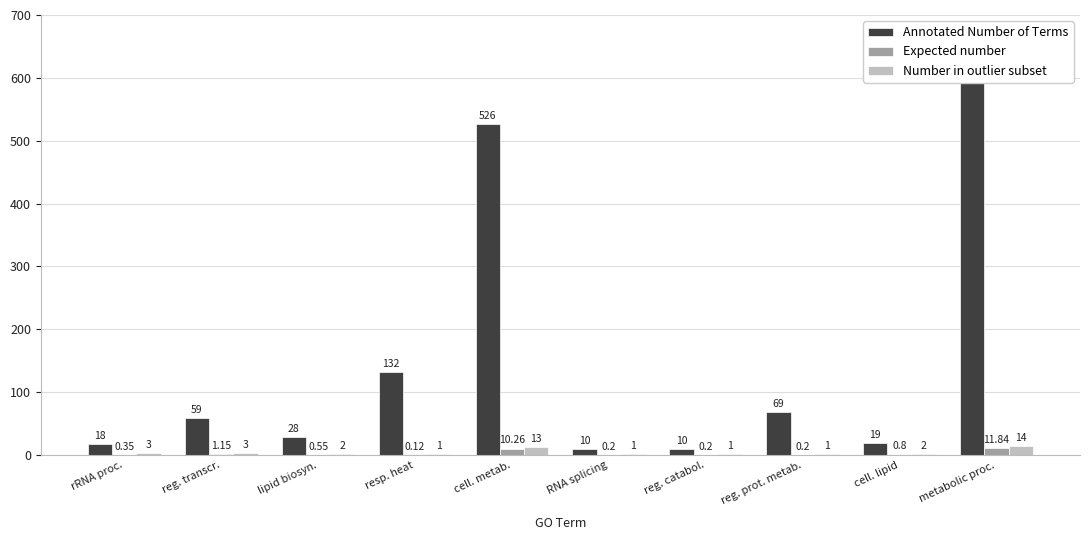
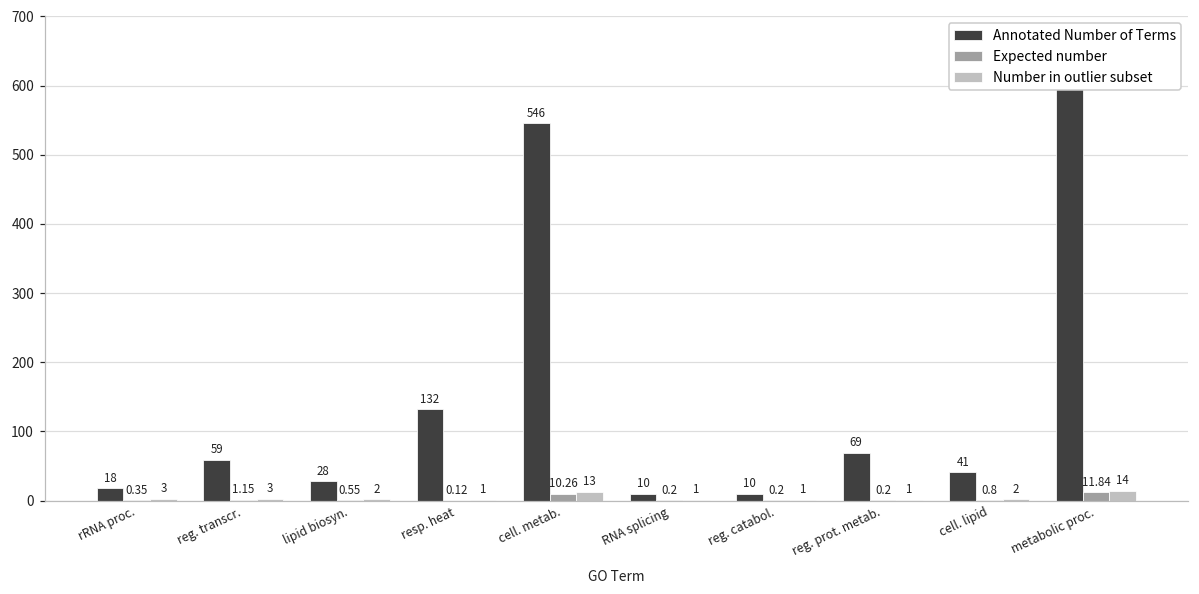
Annotated Number of Terms, cell. metab.: 526 -> 546
Annotated Number of Terms, cell. lipid: 19 -> 41
